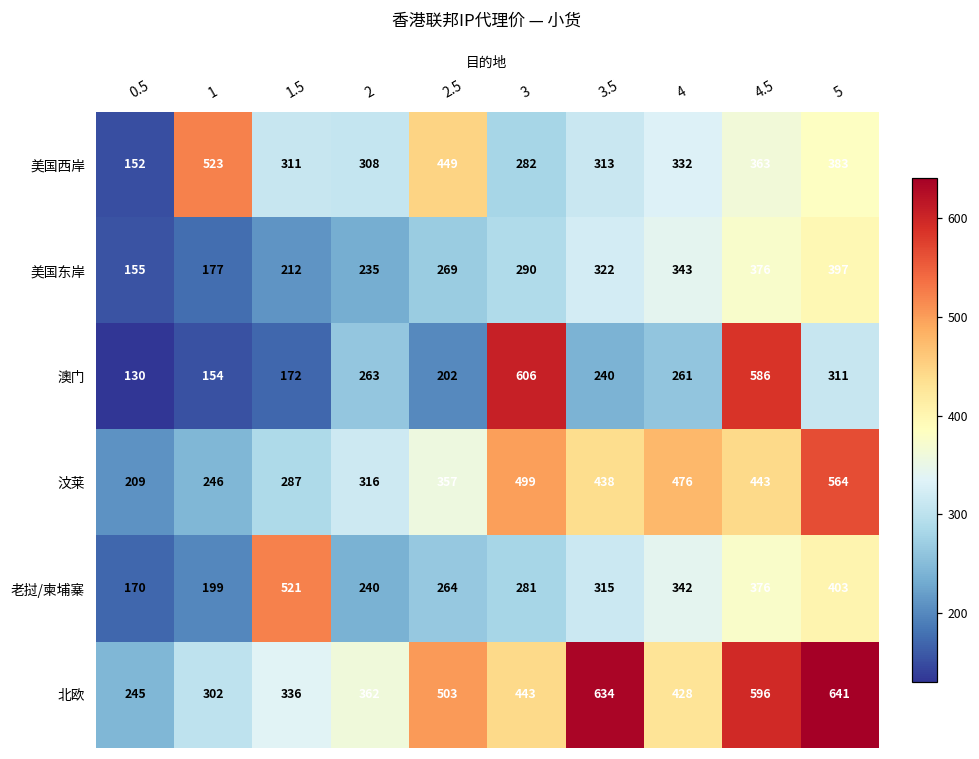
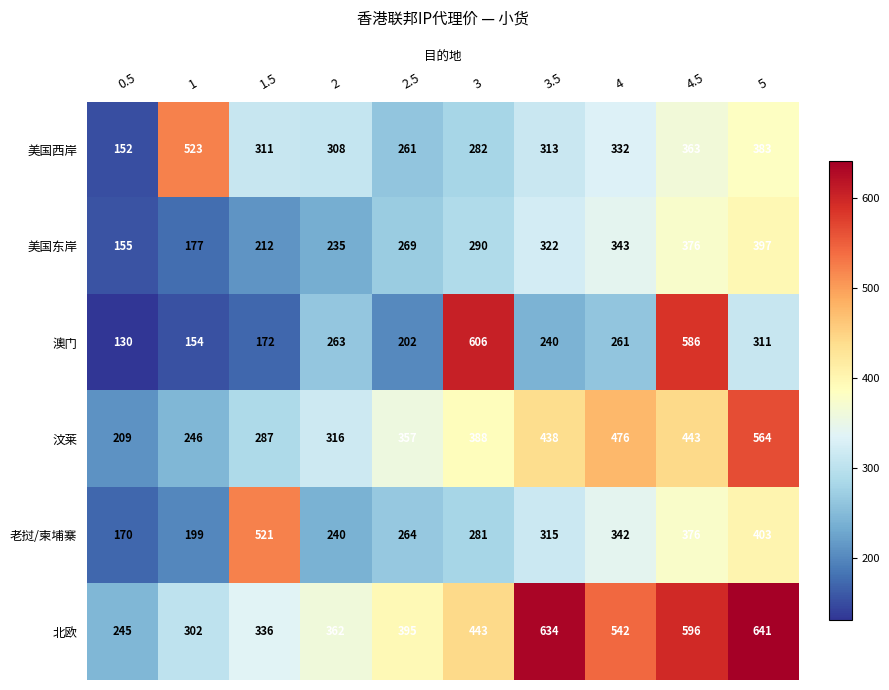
美国西岸, 2.5: 449 -> 261
汶莱, 3: 499 -> 388
北欧, 2.5: 503 -> 395
北欧, 4: 428 -> 542
